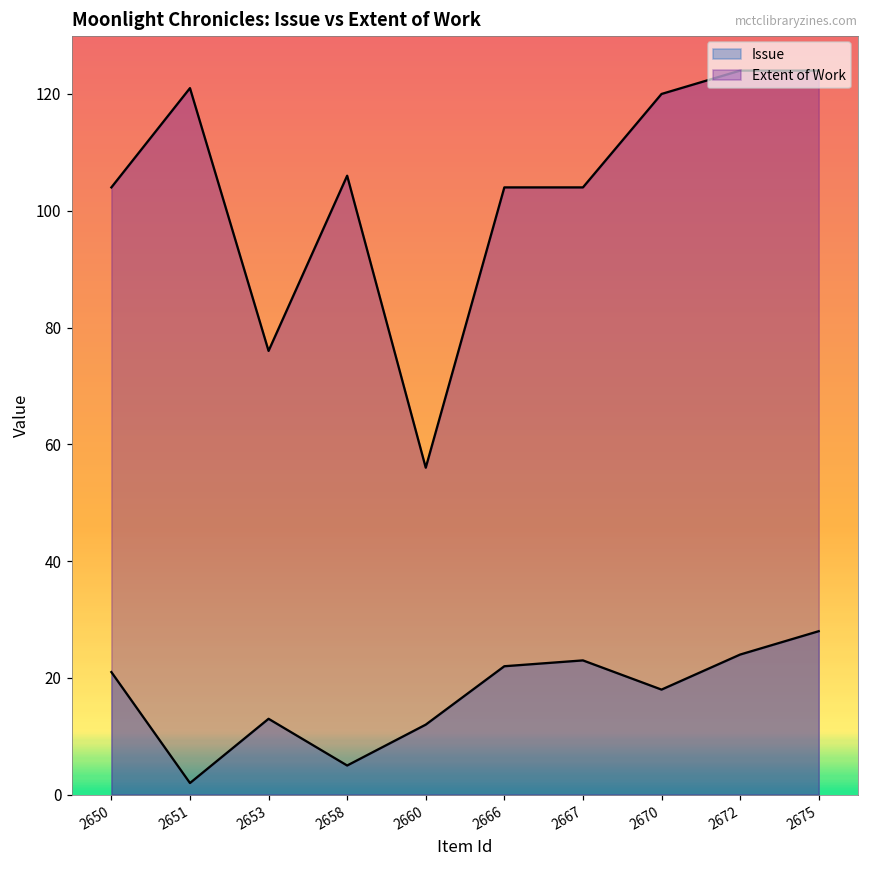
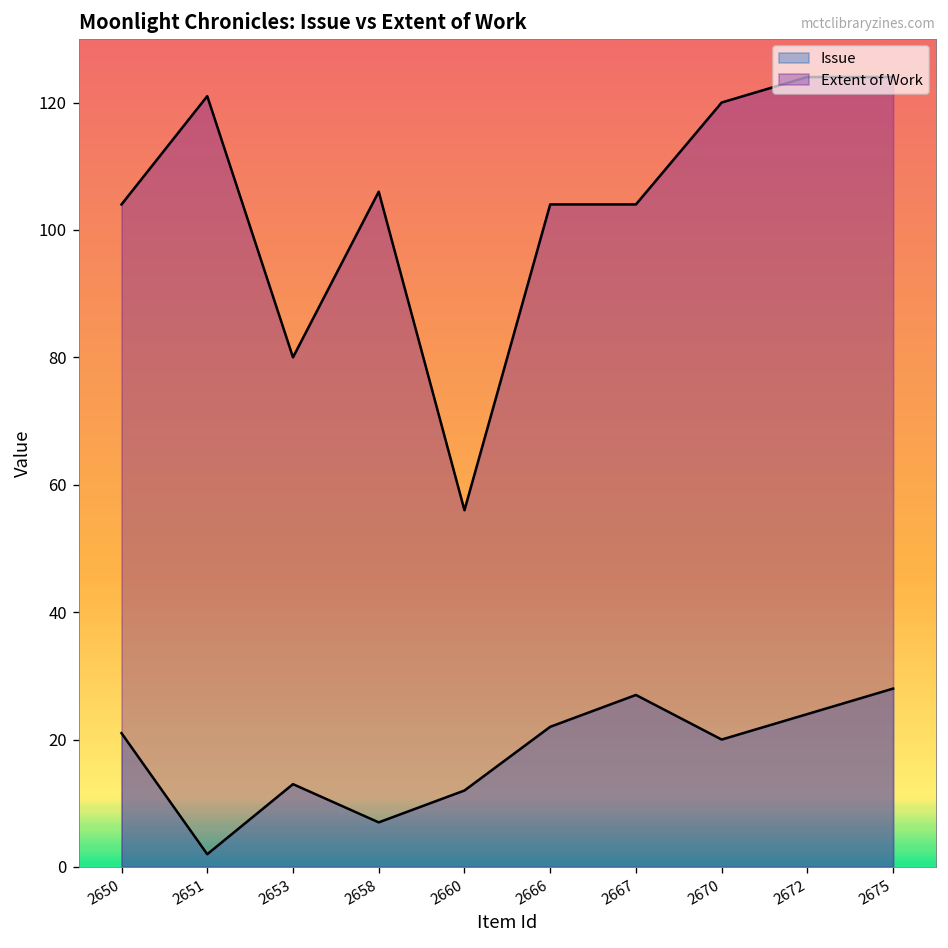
Extent of Work, 2653: 76 -> 80
Issue, 2658: 5 -> 7
Issue, 2667: 23 -> 27
Issue, 2670: 18 -> 20
